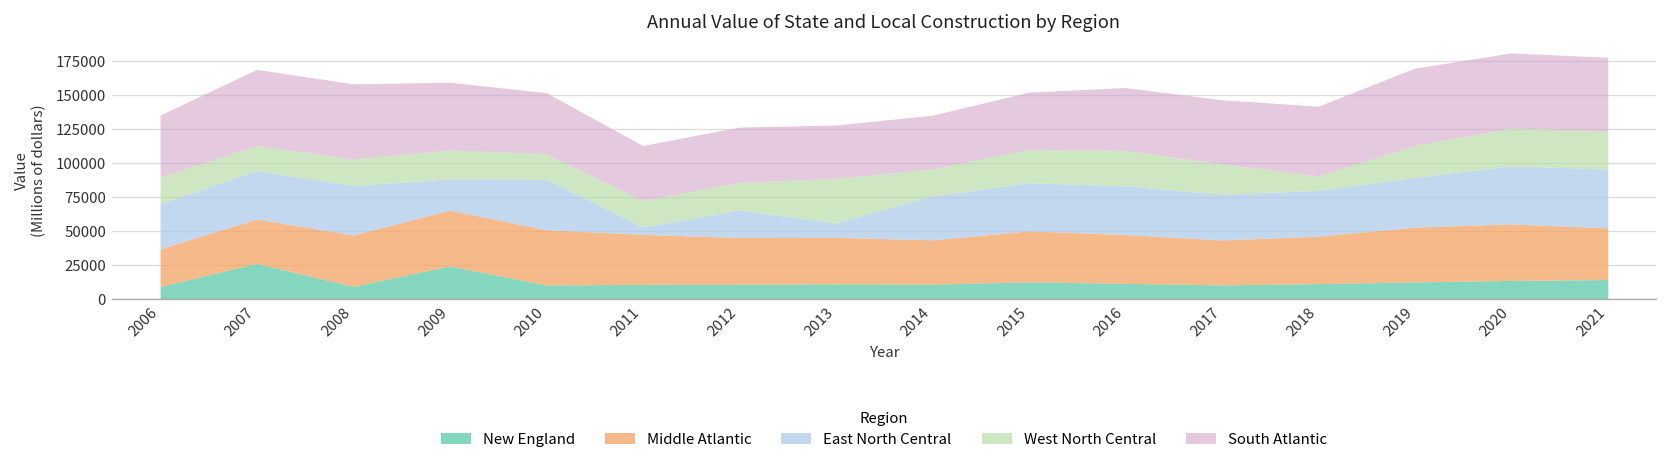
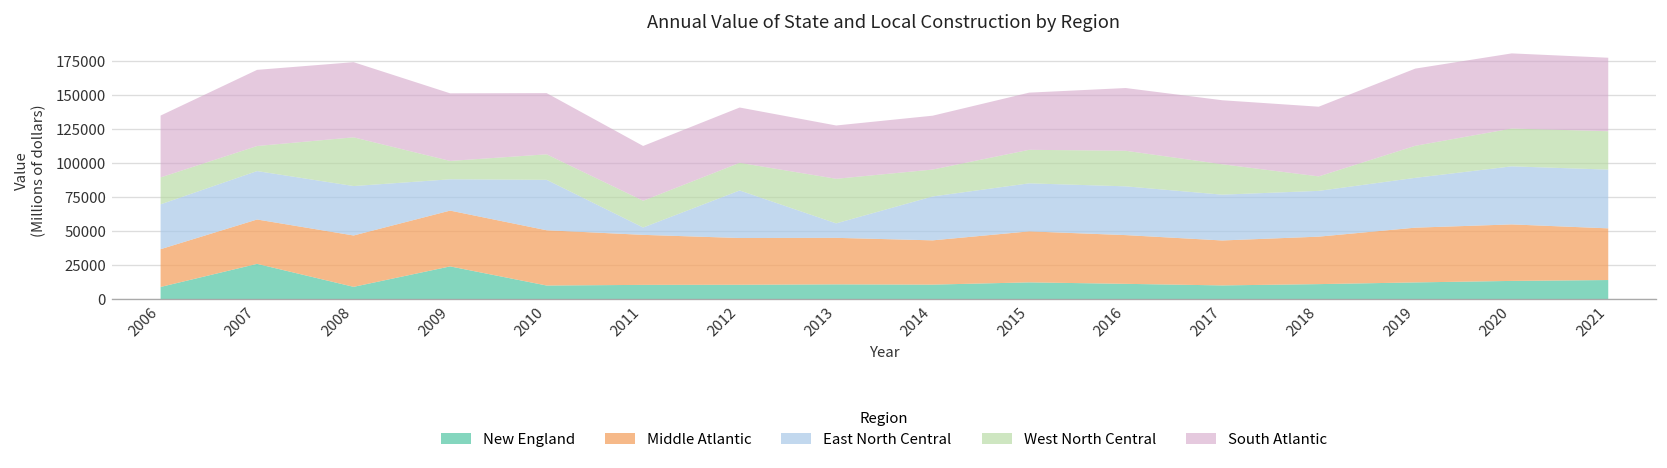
West North Central, 2008: 20000 -> 36000
West North Central, 2009: 21000 -> 13000
East North Central, 2012: 20000 -> 35000
